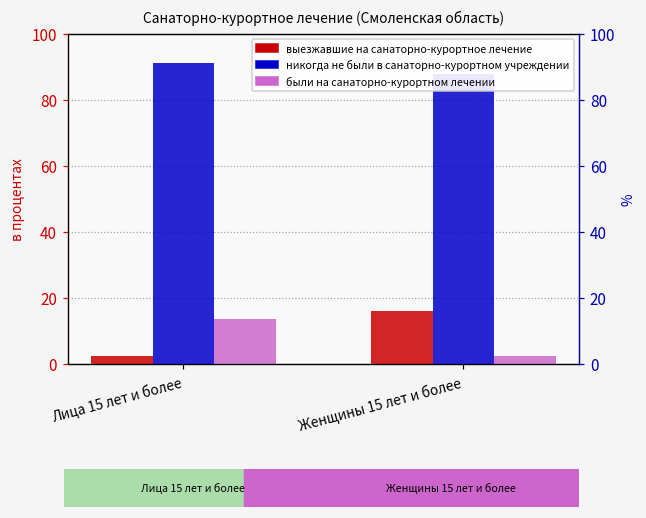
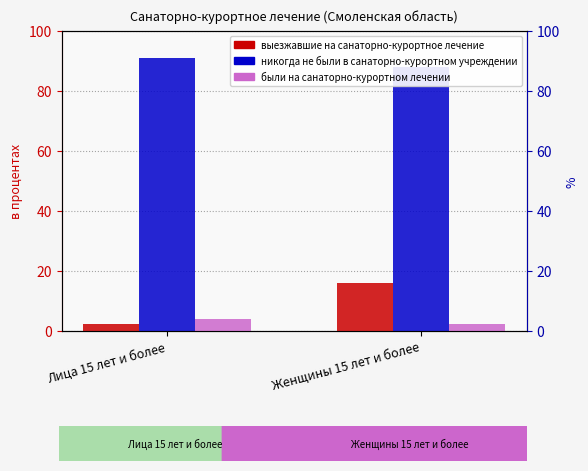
были на санаторно-курортном лечении, Лица 15 лет и более: 14 -> 4
